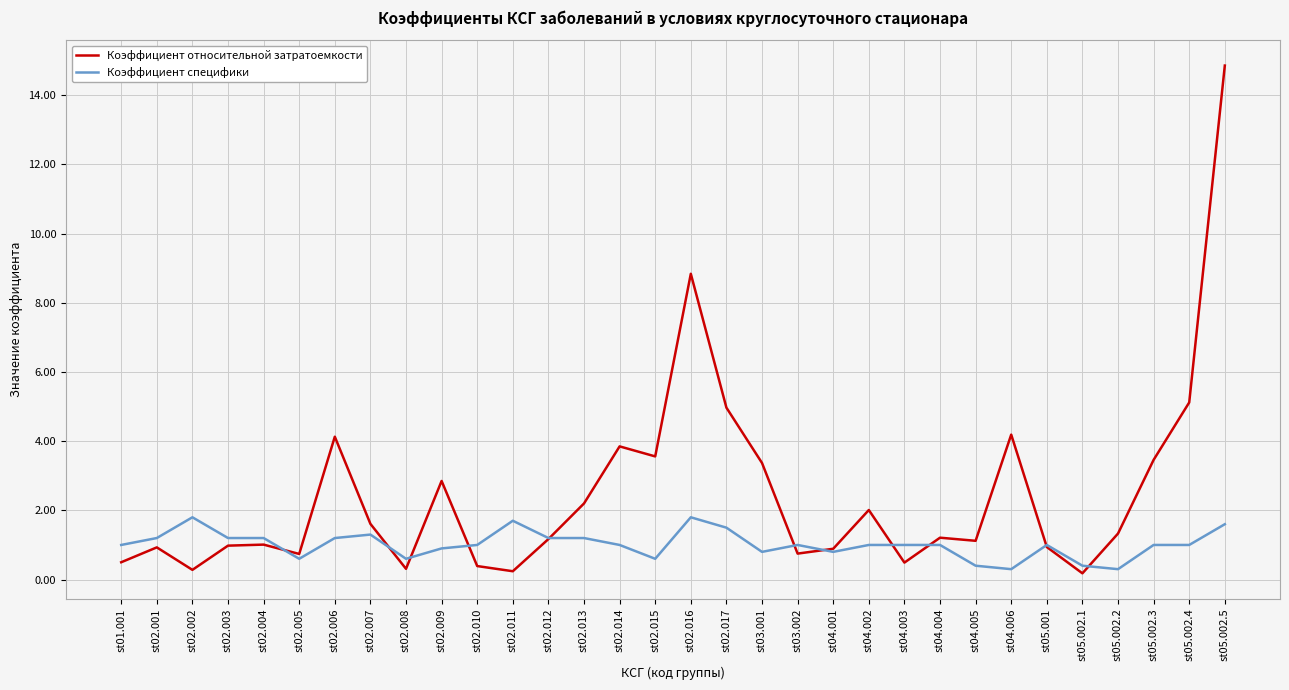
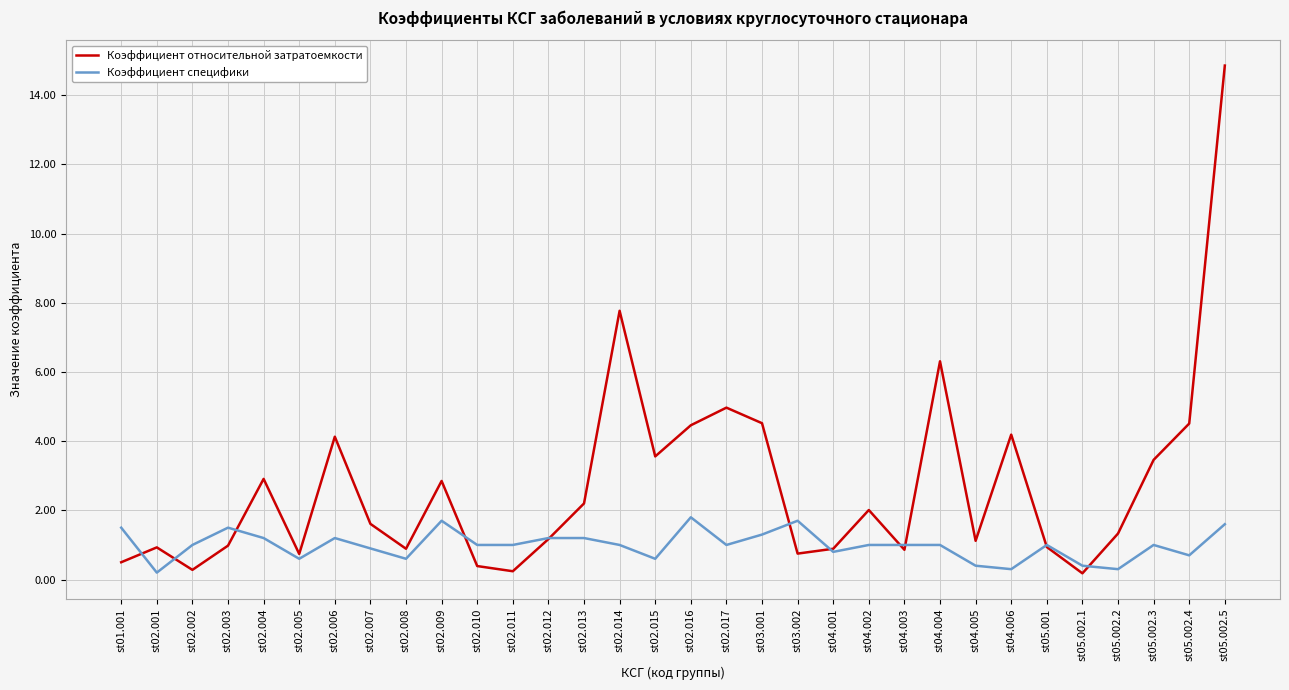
Коэффициент специфики, st01.001: 1.0 -> 1.5
Коэффициент специфики, st02.001: 1.2 -> 0.2
Коэффициент специфики, st02.002: 1.8 -> 1.0
Коэффициент специфики, st02.003: 1.2 -> 1.5
Коэффициент относительной затратоемкости, st02.004: 1.0 -> 2.9
Коэффициент специфики, st02.007: 1.3 -> 0.9
Коэффициент относительной затратоемкости, st02.008: 0.3 -> 0.9
Коэффициент специфики, st02.009: 0.9 -> 1.7
Коэффициент специфики, st02.011: 1.7 -> 1.0
Коэффициент относительной затратоемкости, st02.014: 3.9 -> 7.8
Коэффициент относительной затратоемкости, st02.016: 8.8 -> 4.5
Коэффициент специфики, st02.017: 1.5 -> 1.0
Коэффициент относительной затратоемкости, st03.001: 3.4 -> 4.5
Коэффициент специфики, st03.001: 0.8 -> 1.3
Коэффициент специфики, st03.002: 1.0 -> 1.7
Коэффициент относительной затратоемкости, st04.003: 0.5 -> 0.9
Коэффициент относительной затратоемкости, st04.004: 1.2 -> 6.3
Коэффициент относительной затратоемкости, st05.002.4: 5.1 -> 4.5
Коэффициент специфики, st05.002.4: 1.0 -> 0.7
